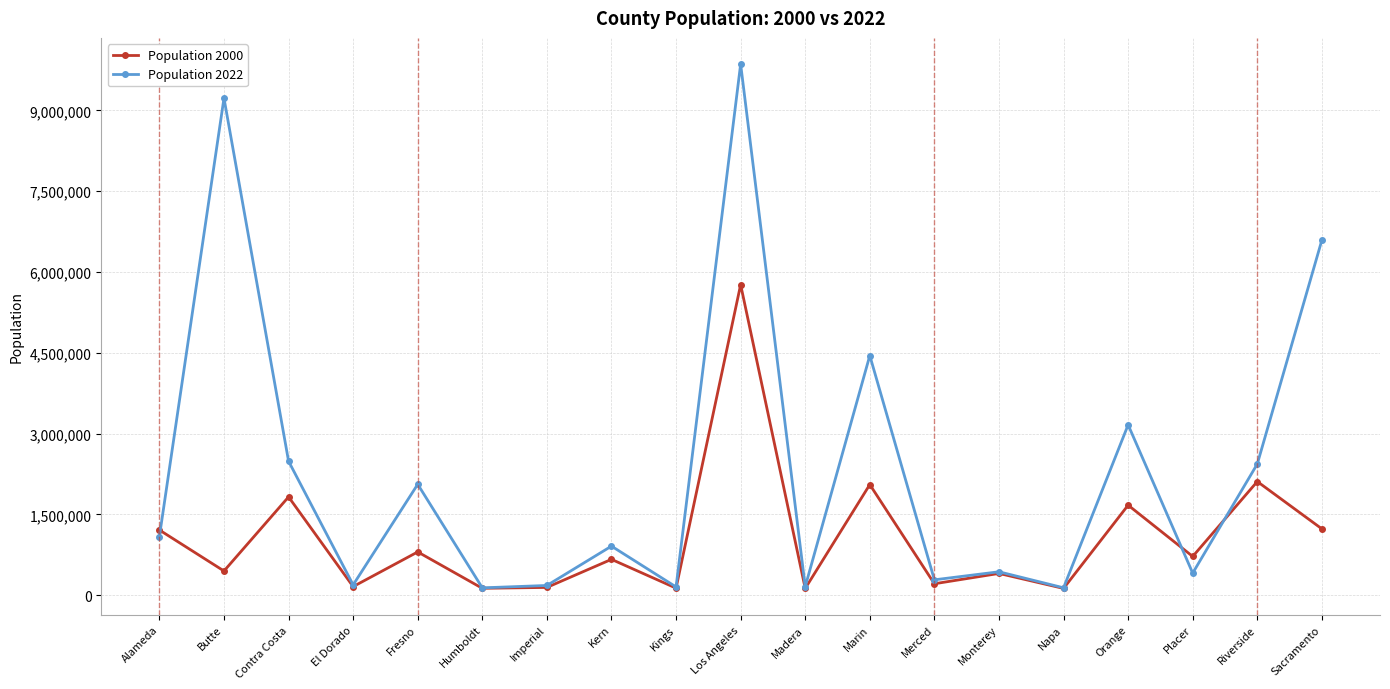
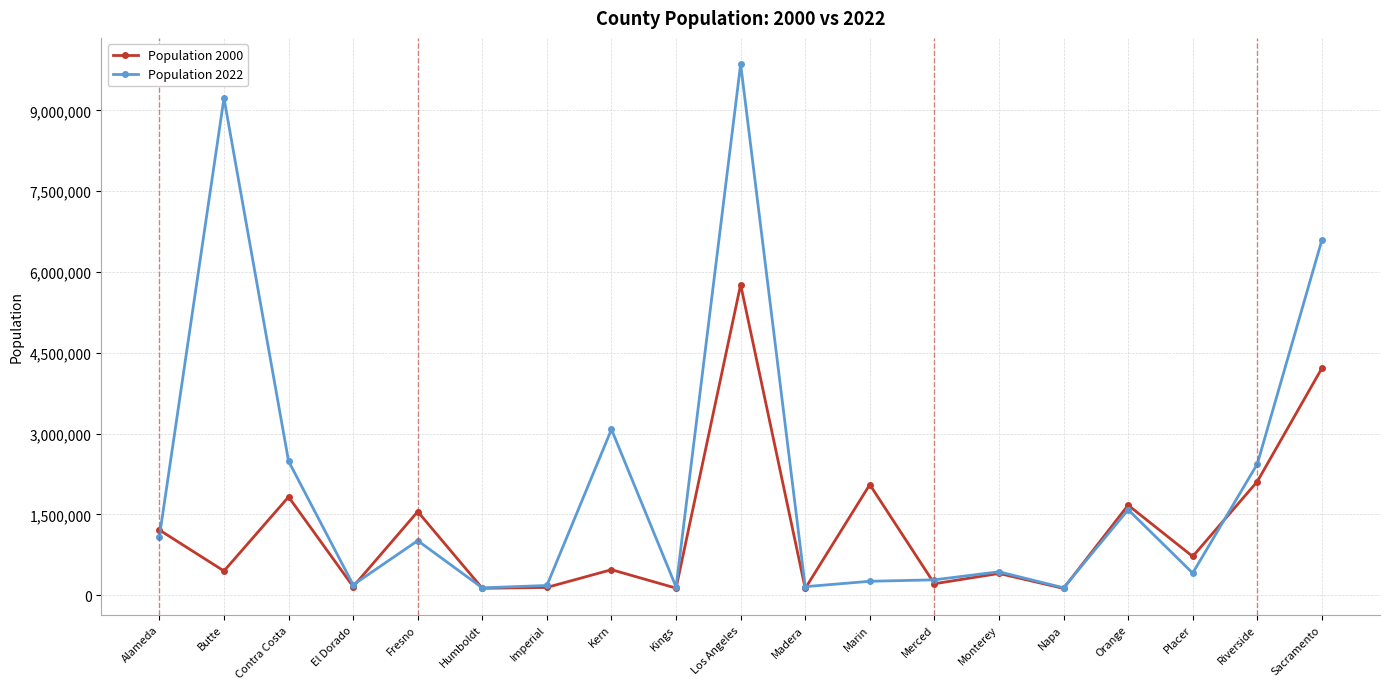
Population 2000, Fresno: 800,000 -> 1,600,000
Population 2022, Fresno: 2,100,000 -> 1,000,000
Population 2000, Kern: 700,000 -> 500,000
Population 2022, Kern: 900,000 -> 3,100,000
Population 2022, Marin: 4,400,000 -> 300,000
Population 2022, Orange: 3,200,000 -> 1,600,000
Population 2000, Sacramento: 1,200,000 -> 4,200,000
